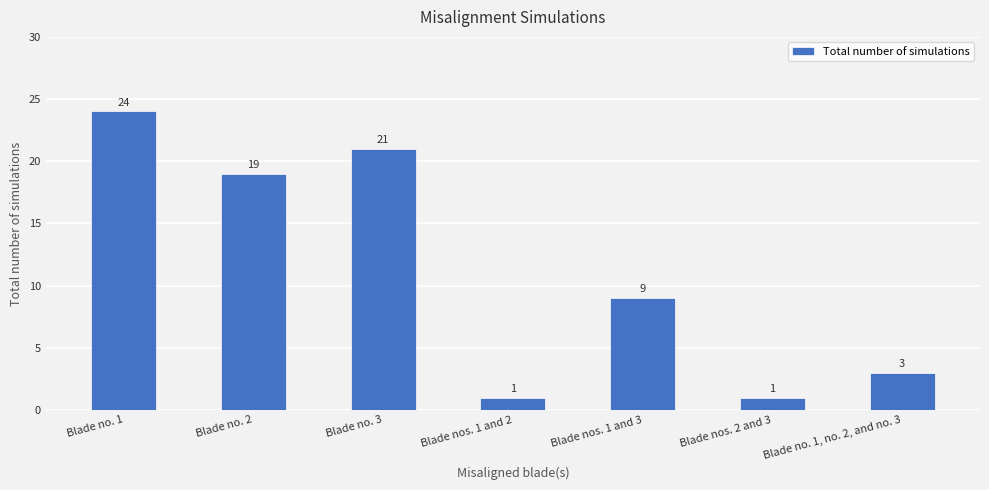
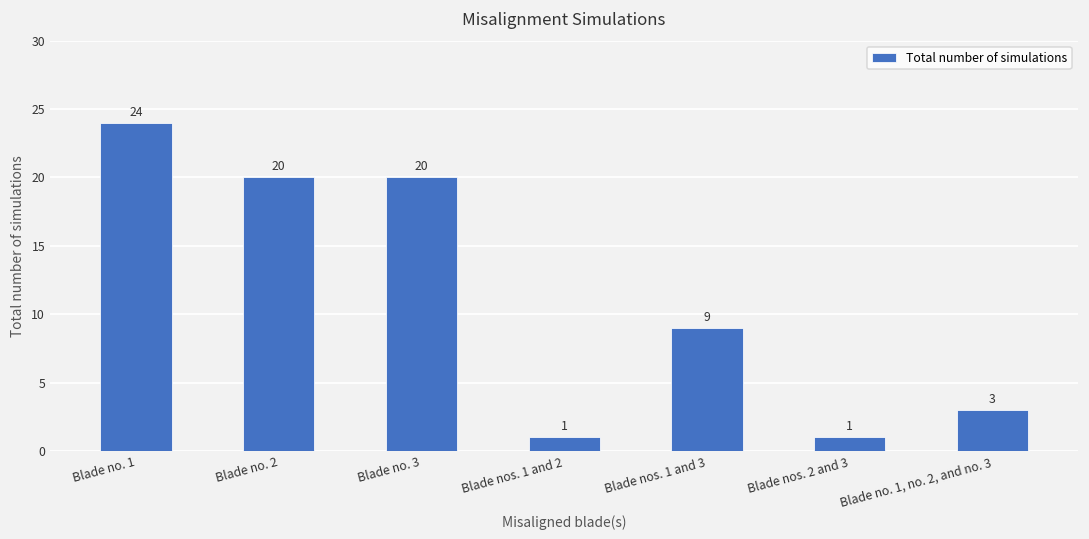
Blade no. 2: 19 -> 20
Blade no. 3: 21 -> 20
